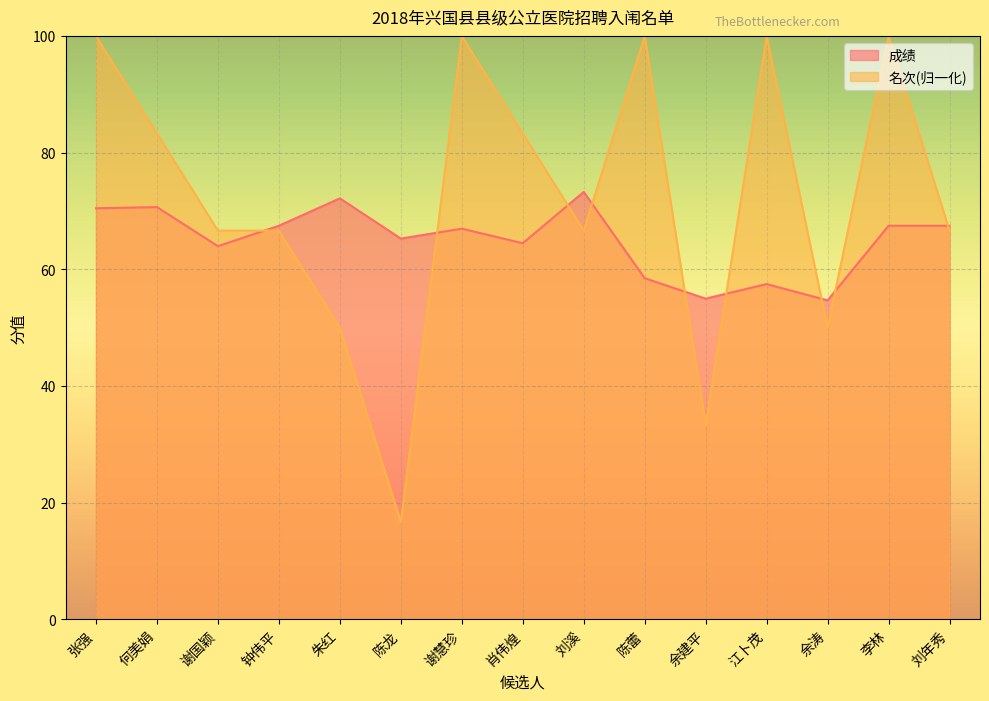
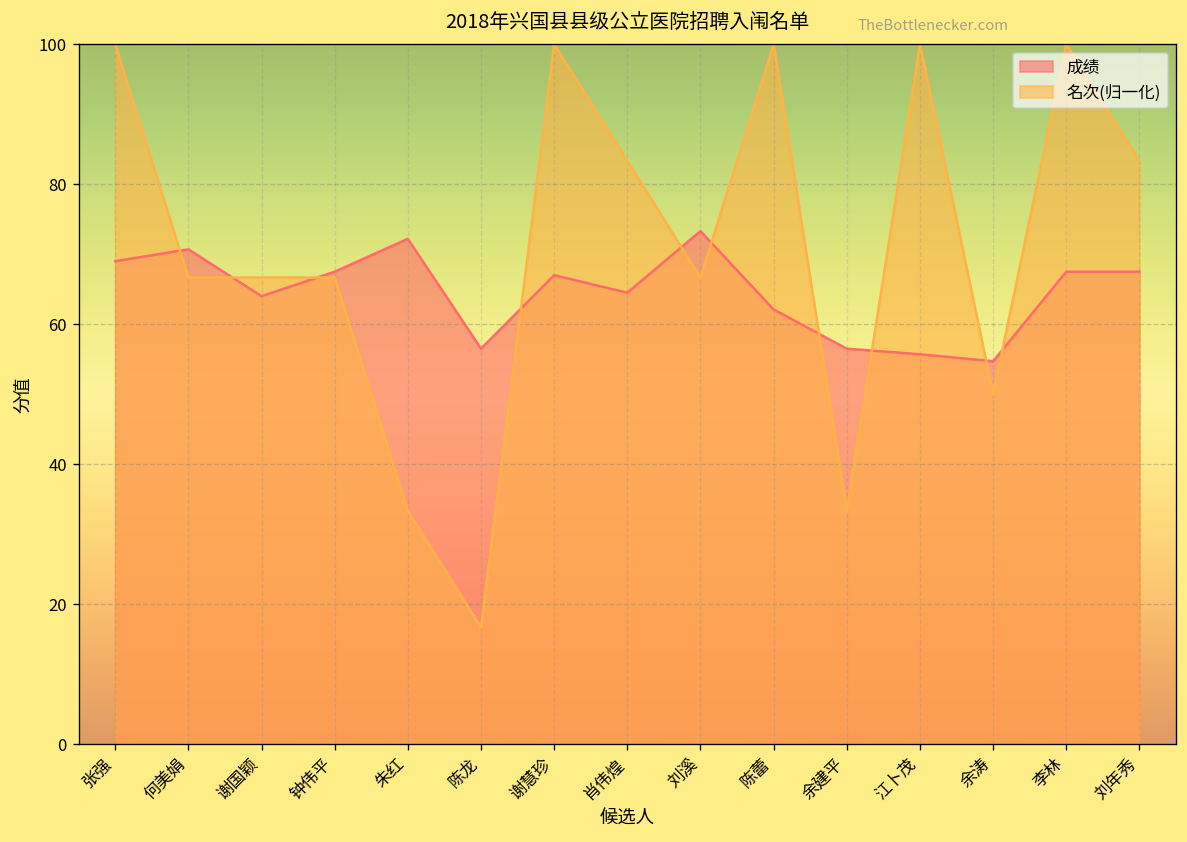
成绩, 张强: 71 -> 69
名次(归一化), 何美娟: 83 -> 67
名次(归一化), 朱红: 50 -> 33
成绩, 陈龙: 65 -> 57
成绩, 陈蕾: 59 -> 62
成绩, 余建平: 55 -> 57
成绩, 江卜茂: 58 -> 56
名次(归一化), 刘年秀: 67 -> 83
